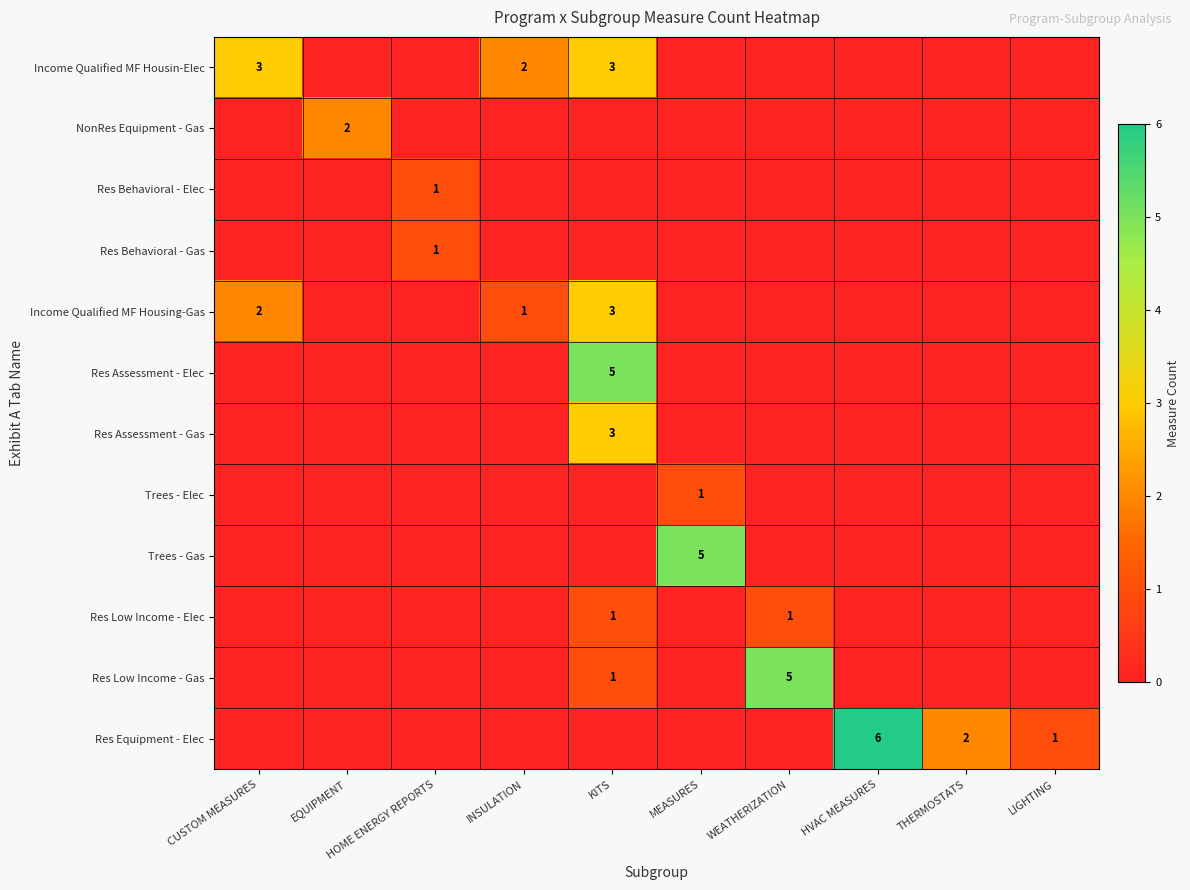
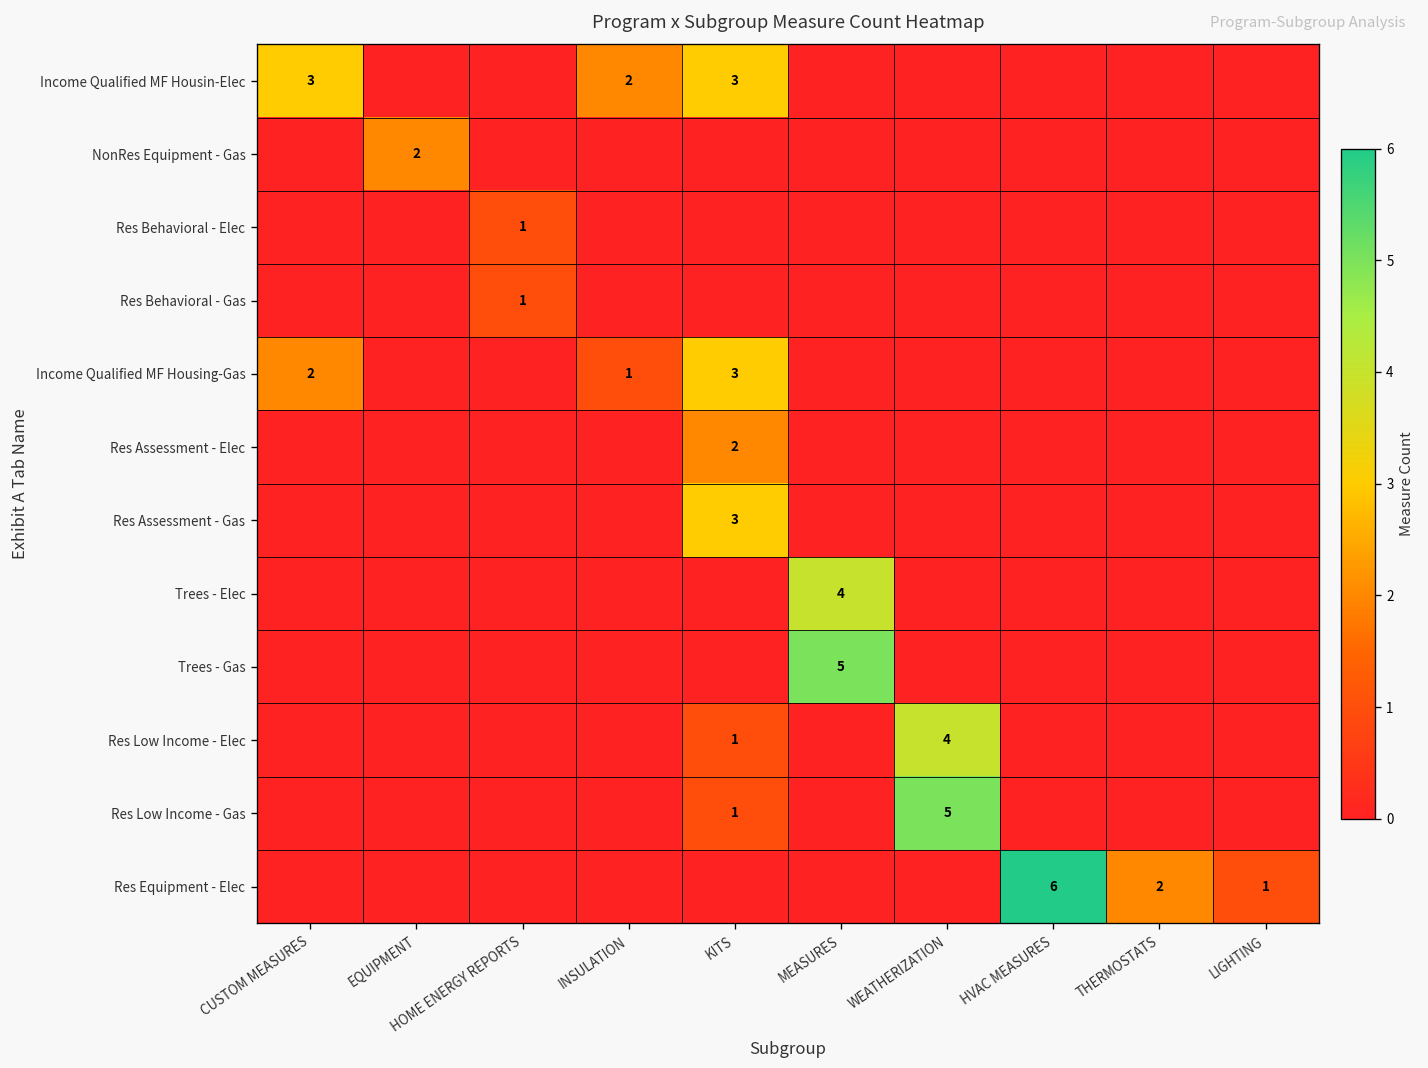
Res Assessment - Elec, KITS: 5 -> 2
Trees - Elec, MEASURES: 1 -> 4
Res Low Income - Elec, WEATHERIZATION: 1 -> 4
